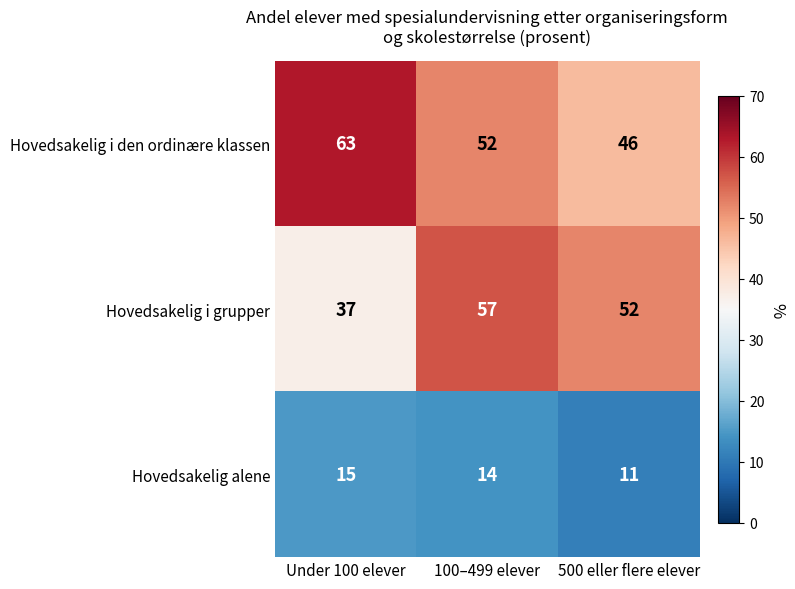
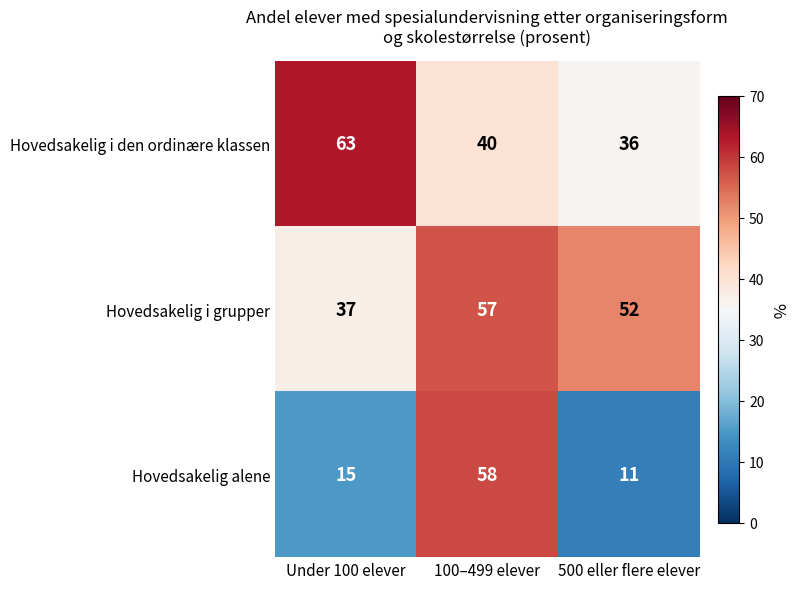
Hovedsakelig i den ordinære klassen, 100–499 elever: 52 -> 40
Hovedsakelig i den ordinære klassen, 500 eller flere elever: 46 -> 36
Hovedsakelig alene, 100–499 elever: 14 -> 58
